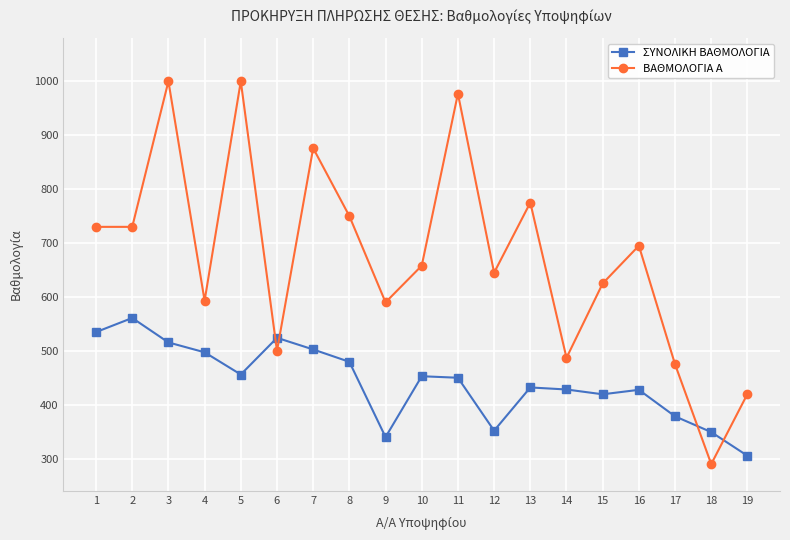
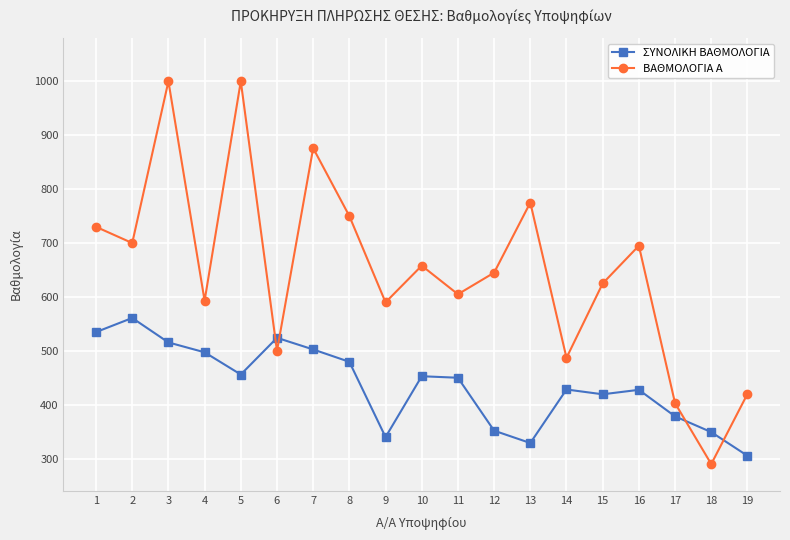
ΒΑΘΜΟΛΟΓΙΑ Α, 2: 730 -> 700
ΒΑΘΜΟΛΟΓΙΑ Α, 11: 980 -> 610
ΣΥΝΟΛΙΚΗ ΒΑΘΜΟΛΟΓΙΑ, 13: 430 -> 330
ΒΑΘΜΟΛΟΓΙΑ Α, 17: 480 -> 400
